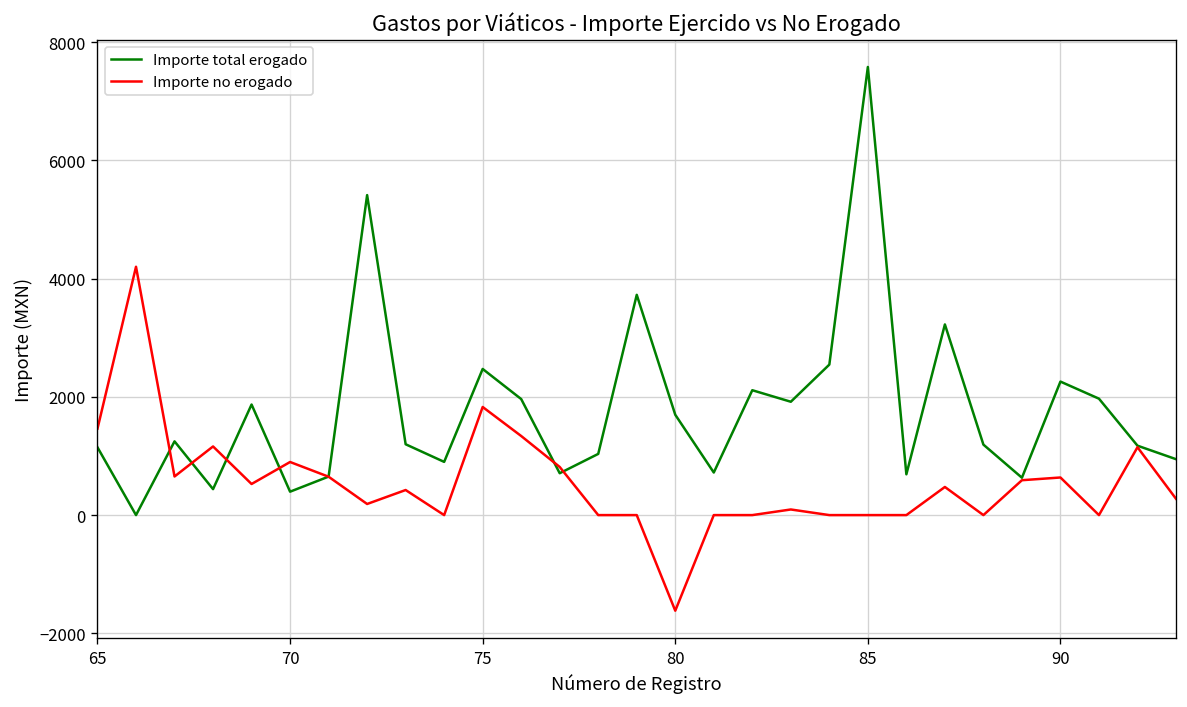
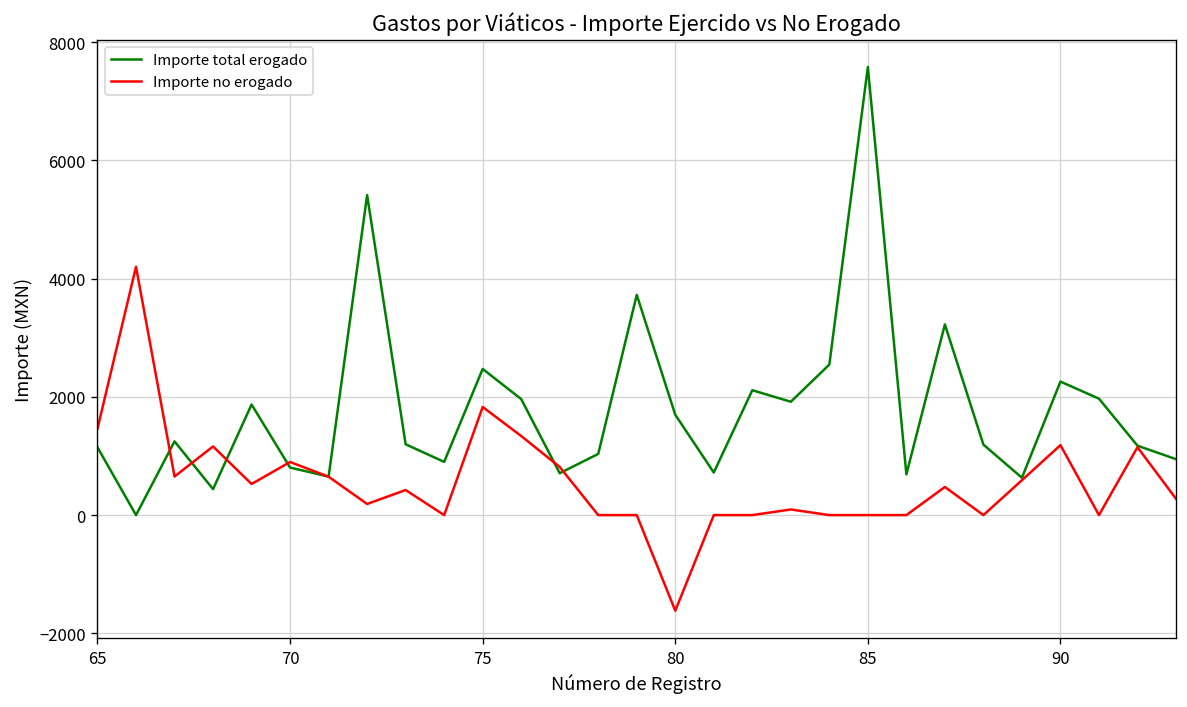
Importe total erogado, 70: 400 -> 800
Importe no erogado, 90: 600 -> 1200
